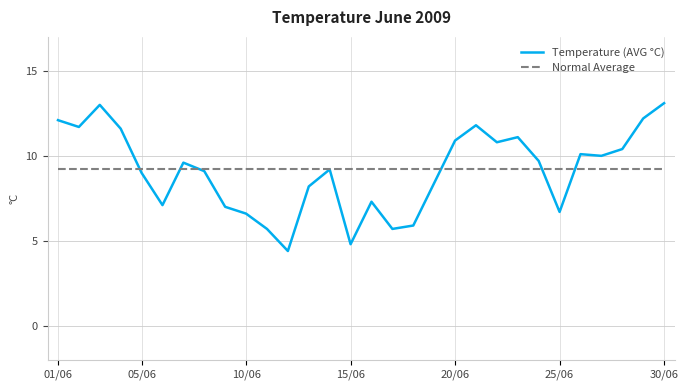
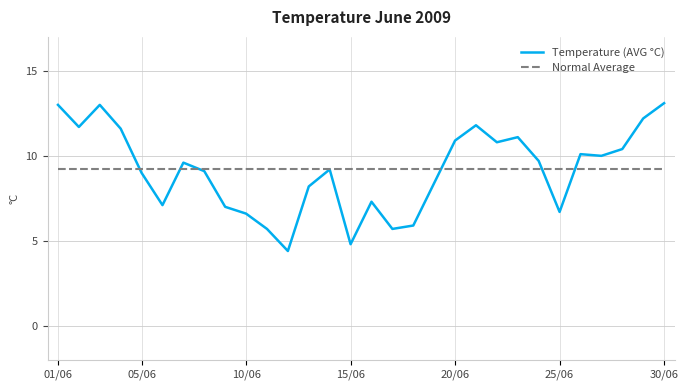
Temperature (AVG °C), 01/06: 12.1 -> 13.0
